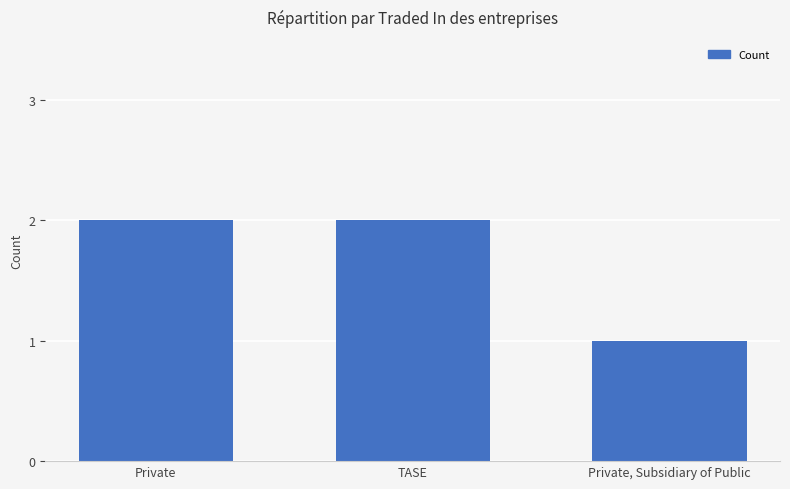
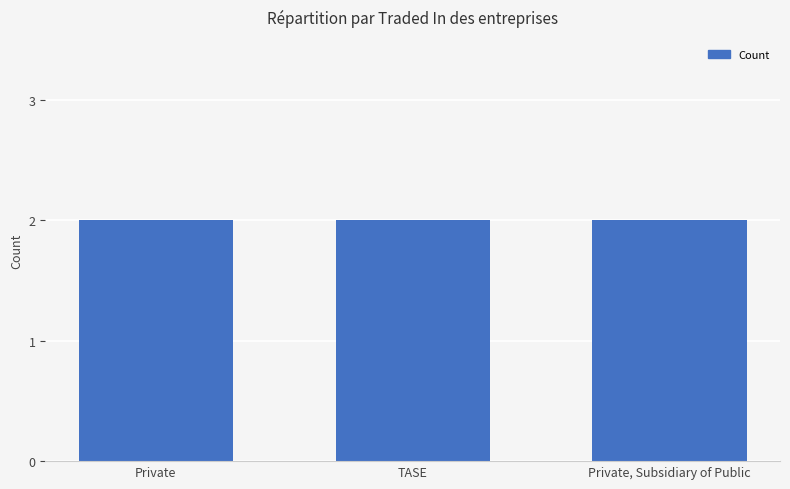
Private, Subsidiary of Public: 1 -> 2
